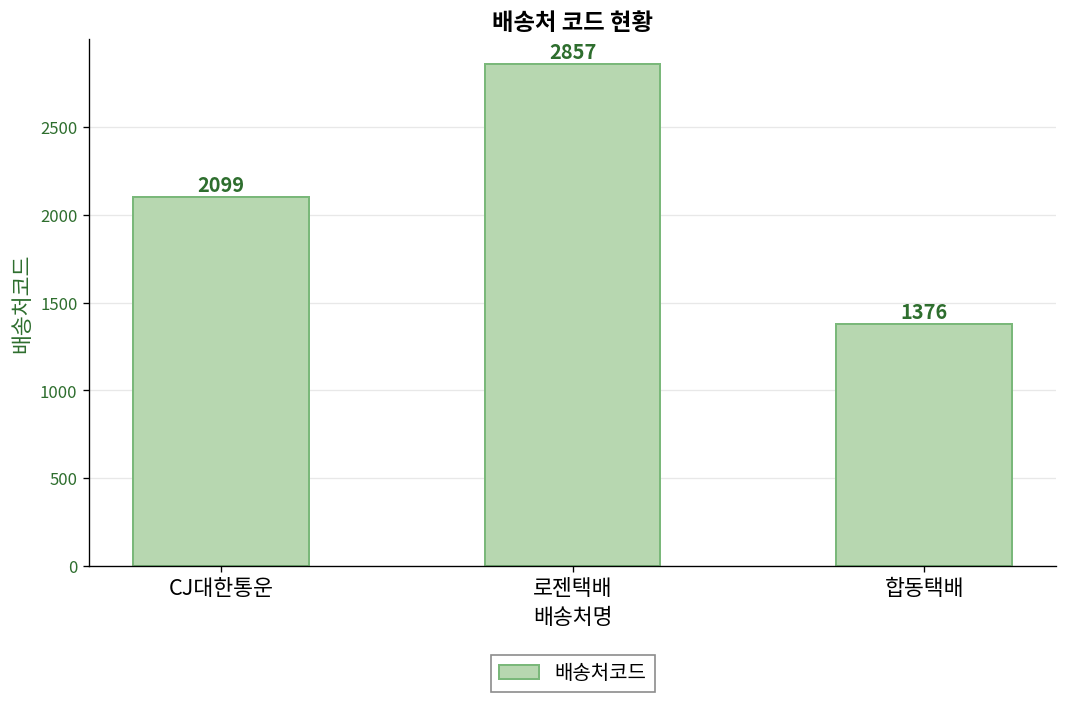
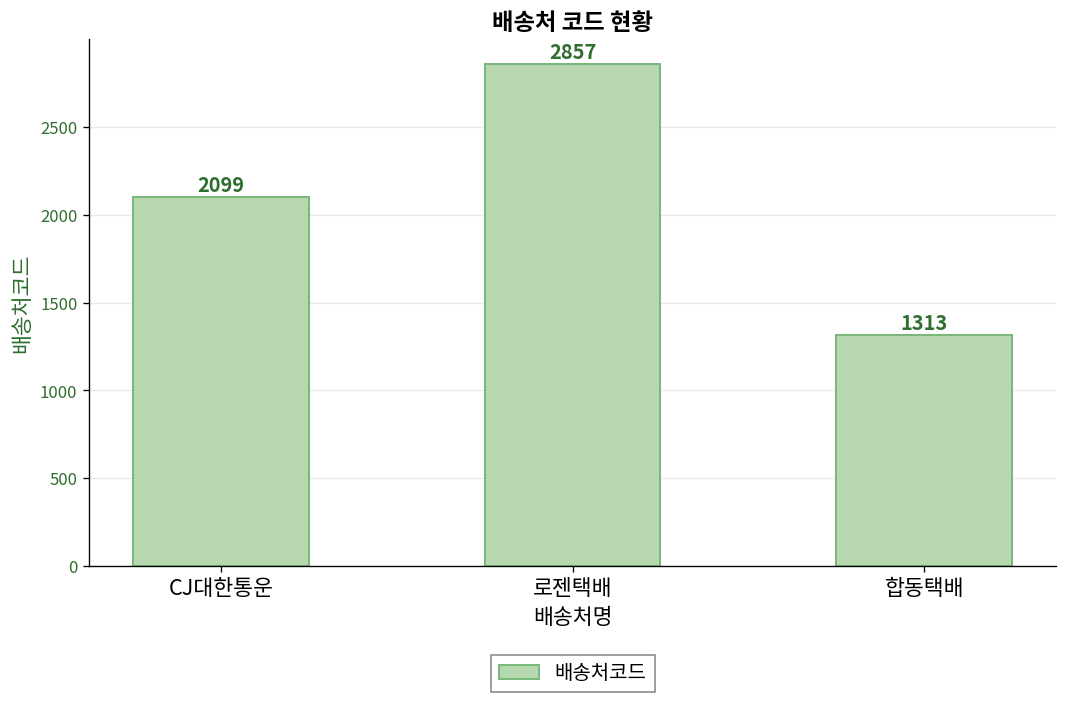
합동택배: 1376 -> 1313
